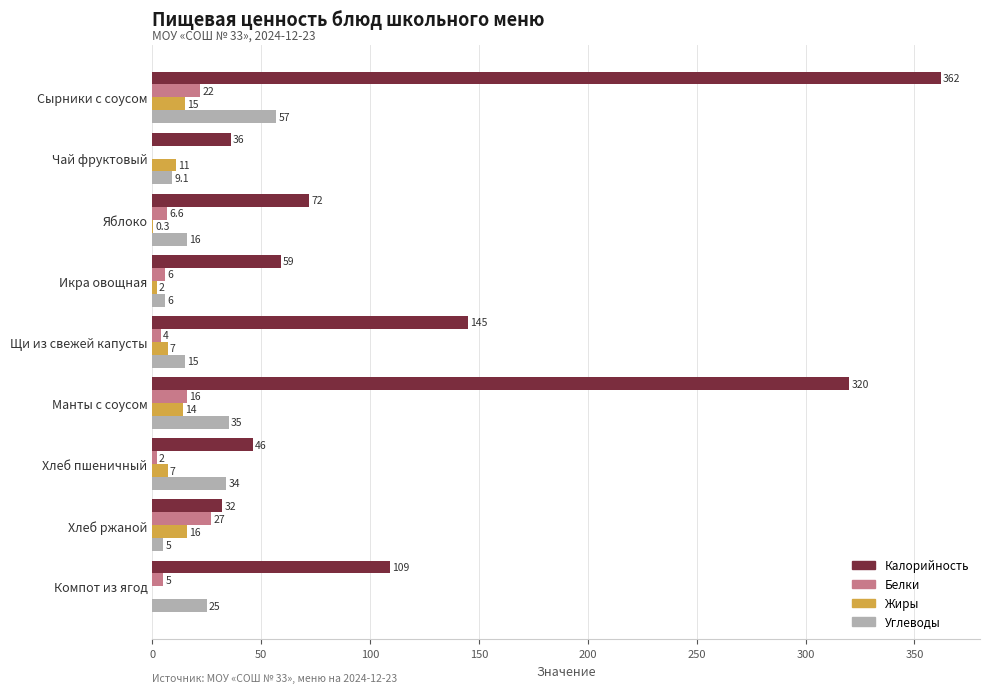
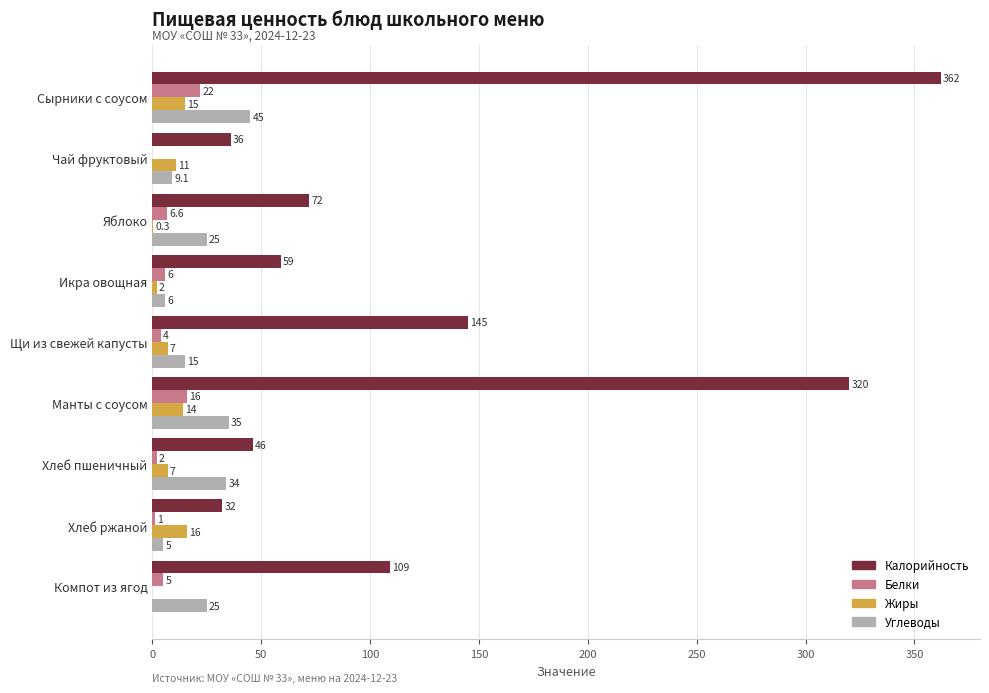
Углеводы, Сырники с соусом: 57 -> 45
Углеводы, Яблоко: 16 -> 25
Белки, Хлеб ржаной: 27 -> 1
